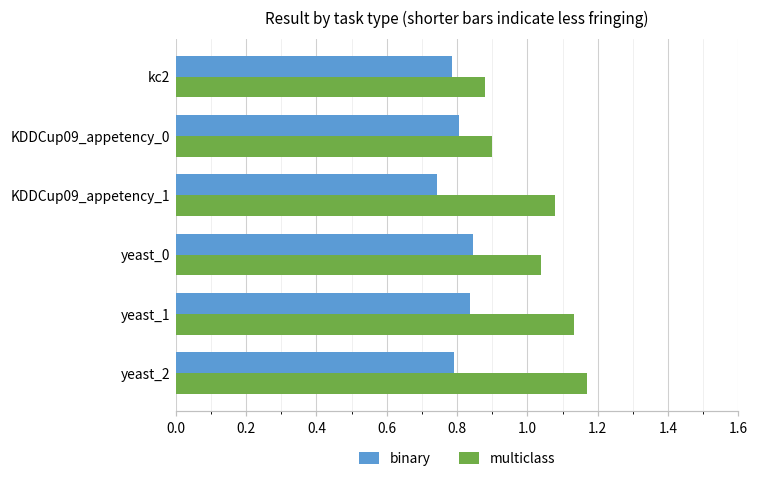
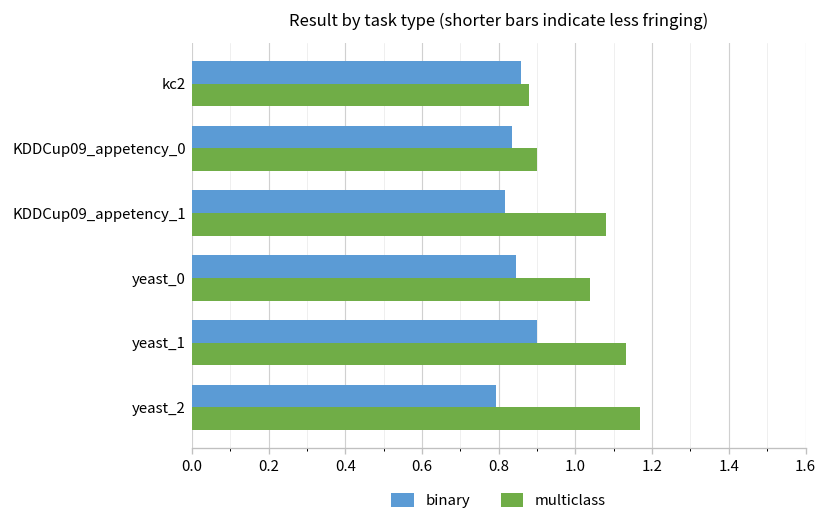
binary, kc2: 0.79 -> 0.86
binary, KDDCup09_appetency_0: 0.81 -> 0.83
binary, KDDCup09_appetency_1: 0.74 -> 0.82
binary, yeast_1: 0.84 -> 0.90
